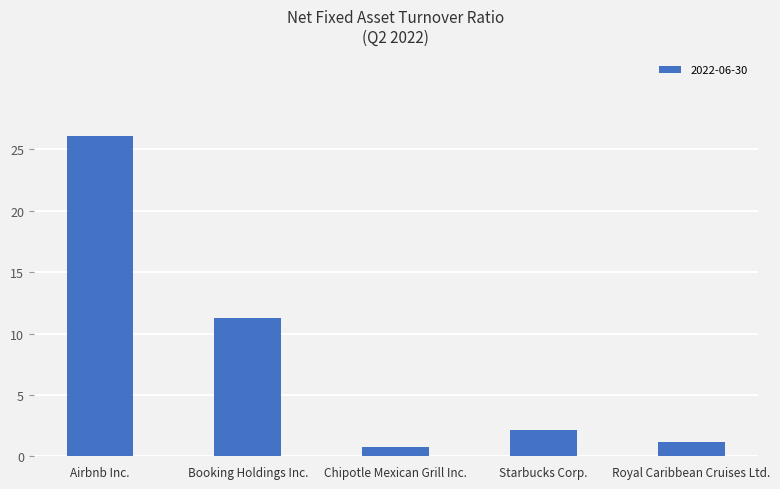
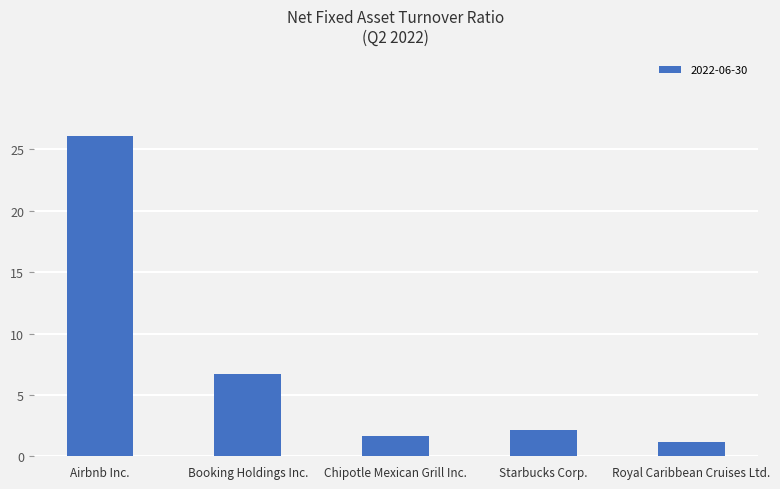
Booking Holdings Inc.: 11.2 -> 6.7
Chipotle Mexican Grill Inc.: 0.8 -> 1.6
